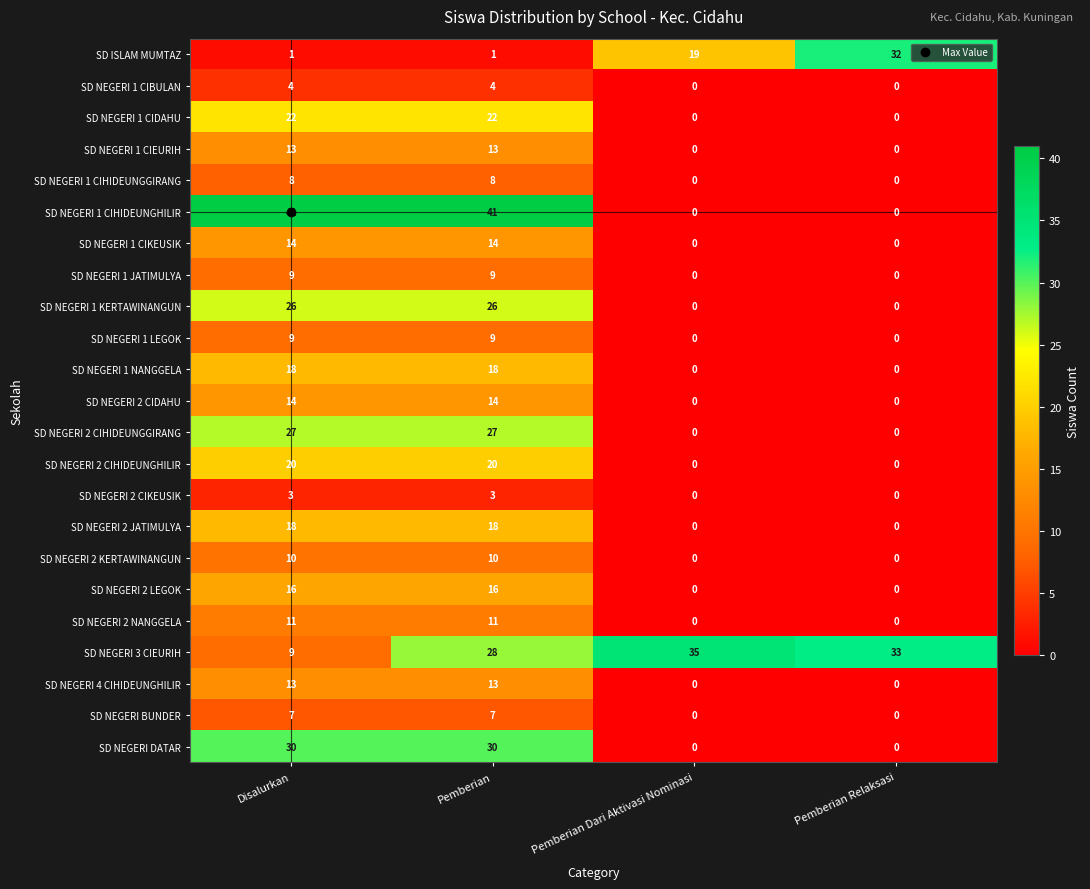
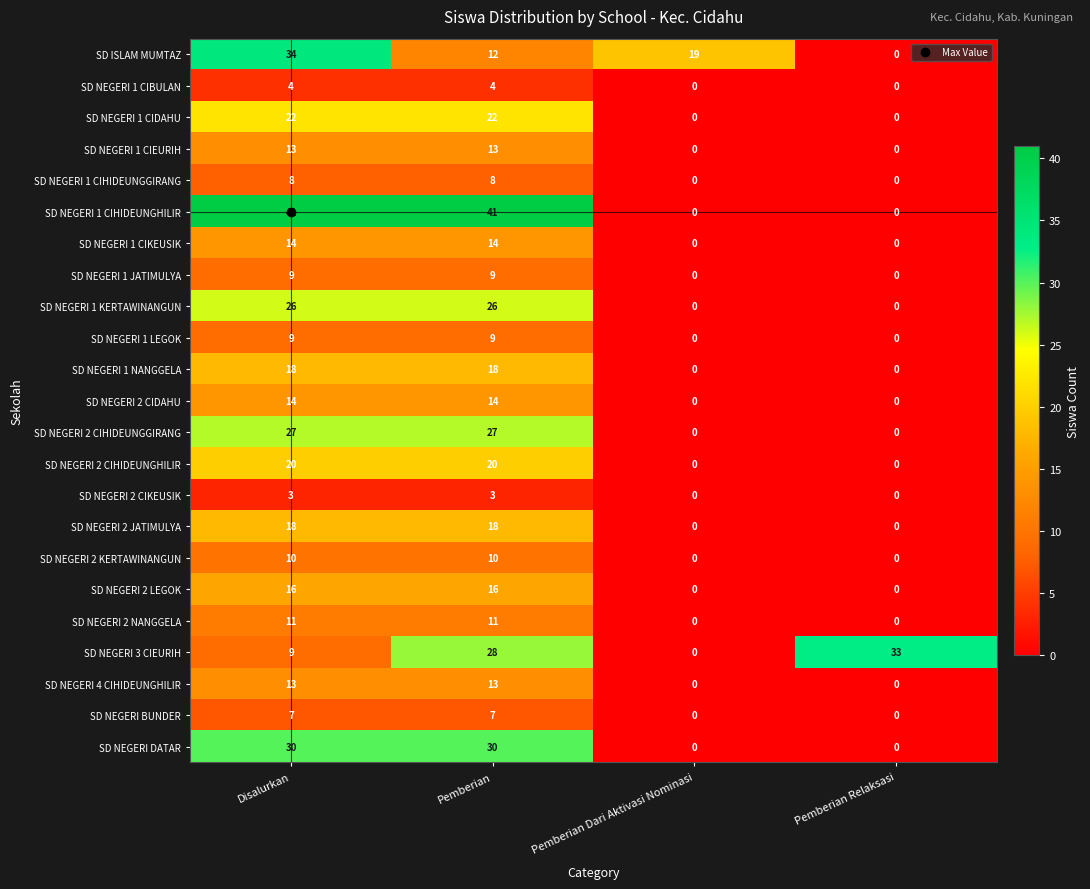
SD ISLAM MUMTAZ, Disalurkan: 1 -> 34
SD ISLAM MUMTAZ, Pemberian: 1 -> 12
SD ISLAM MUMTAZ, Pemberian Relaksasi: 32 -> 0
SD NEGERI 3 CIEURIH, Pemberian Dari Aktivasi Nominasi: 35 -> 0
